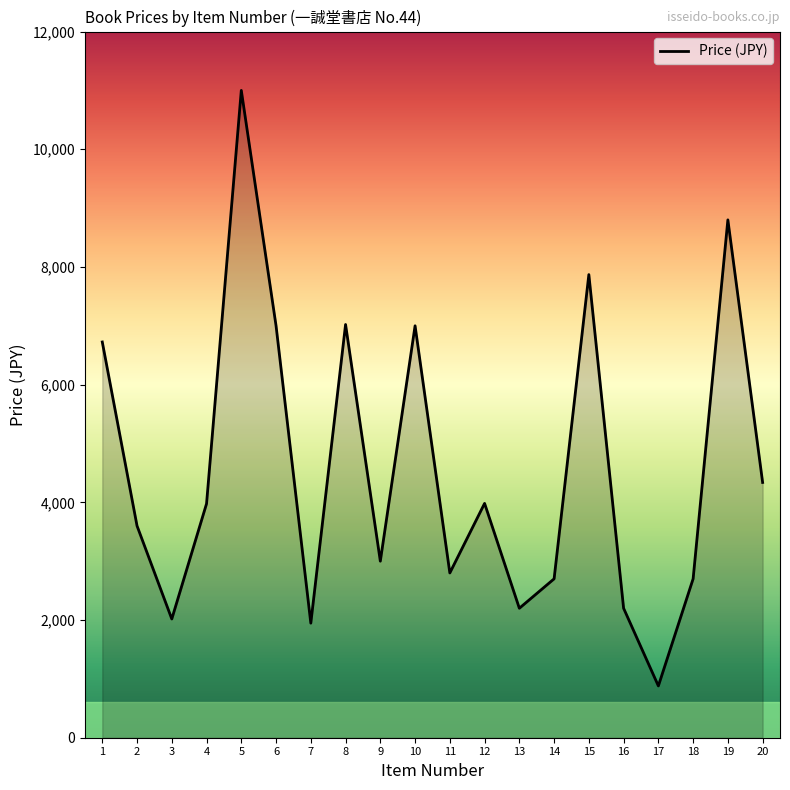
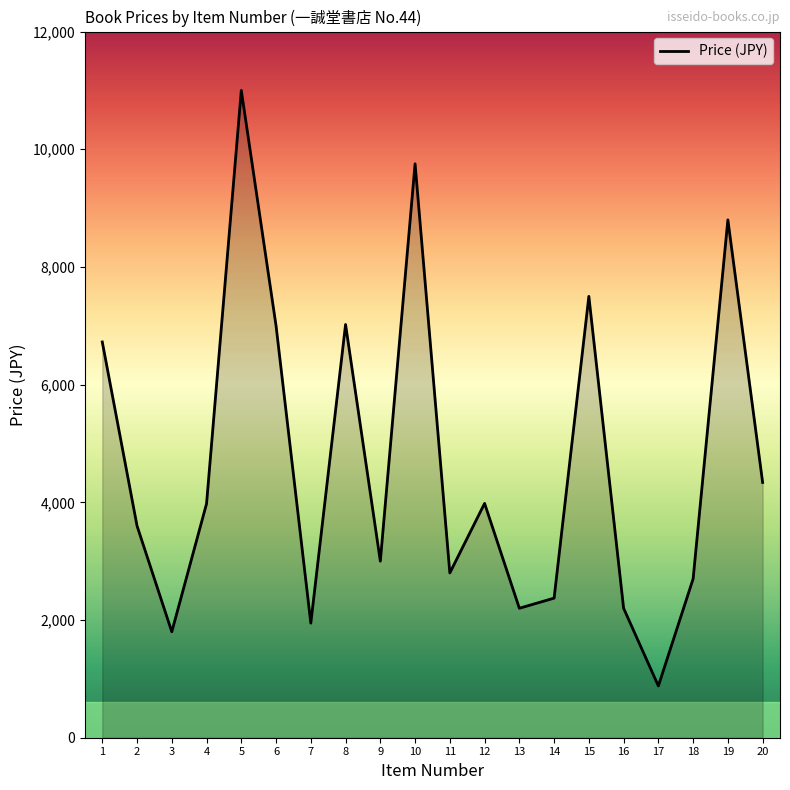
3: 2,000 -> 1,800
10: 7,000 -> 9,800
14: 2,700 -> 2,400
15: 7,900 -> 7,500
